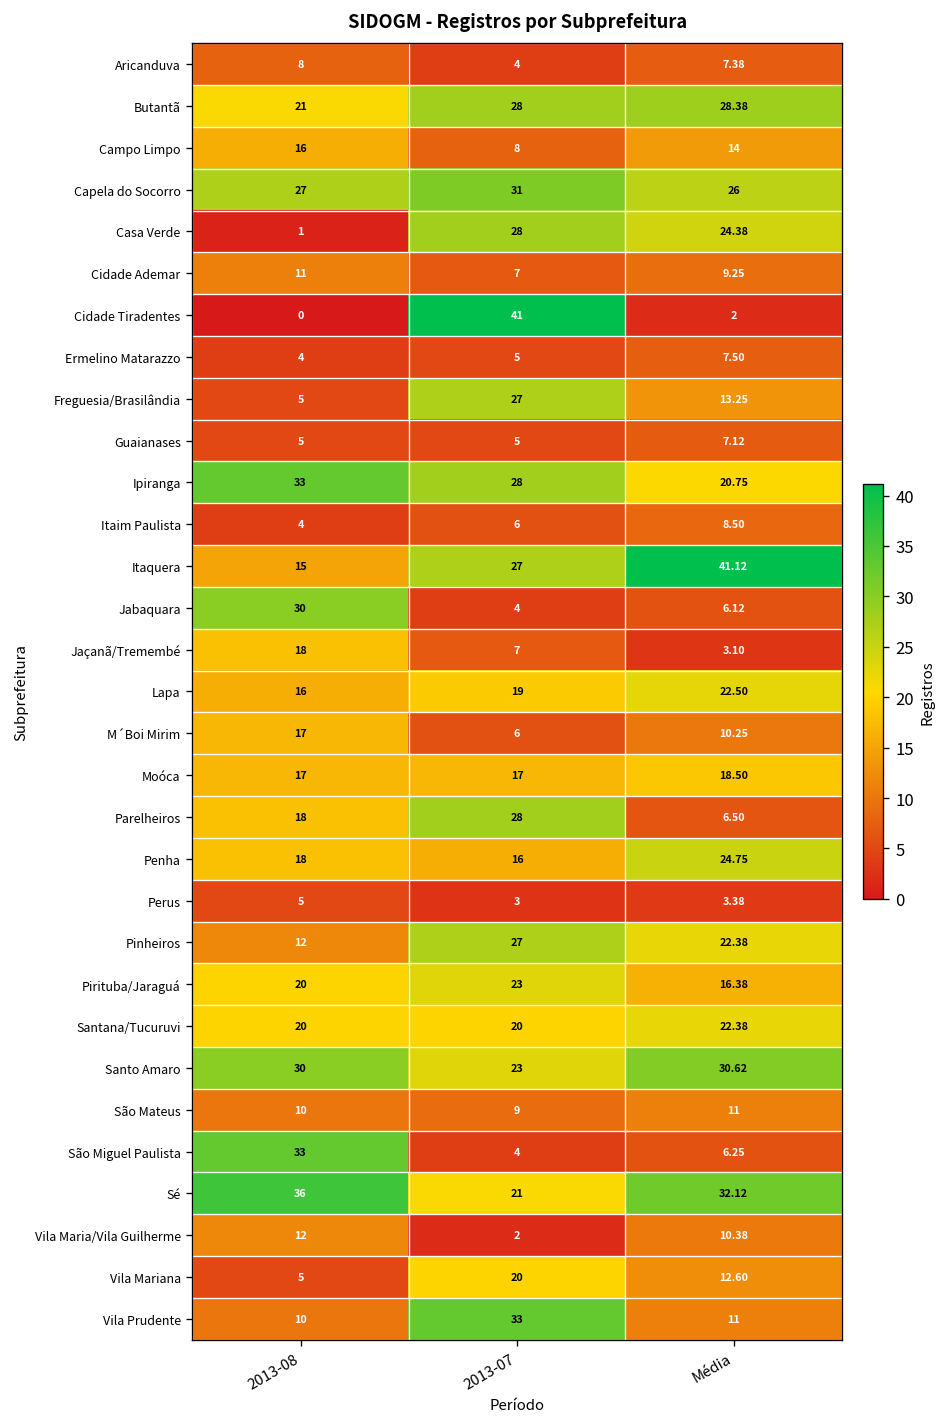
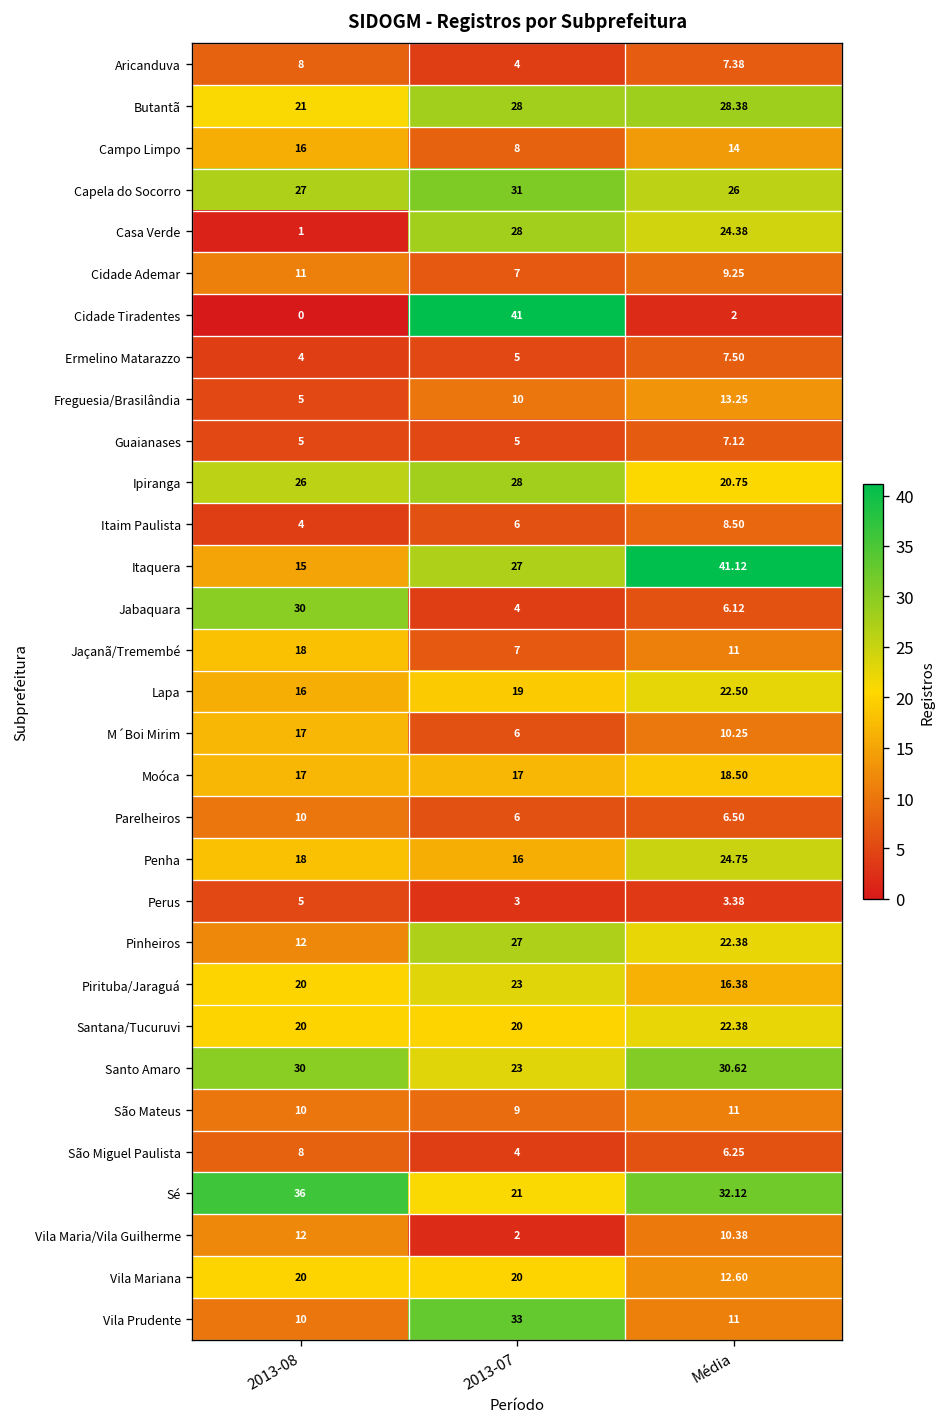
Freguesia/Brasilândia, 2013-07: 27 -> 10
Ipiranga, 2013-08: 33 -> 26
Jaçanã/Tremembé, Média: 3.10 -> 11
Parelheiros, 2013-08: 18 -> 10
Parelheiros, 2013-07: 28 -> 6
São Miguel Paulista, 2013-08: 33 -> 8
Vila Mariana, 2013-08: 5 -> 20
